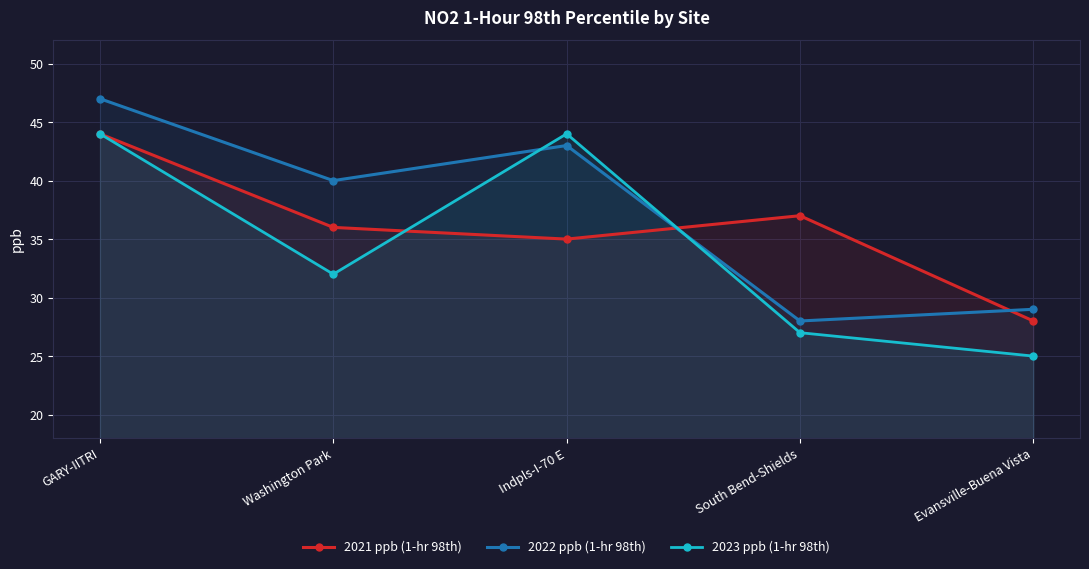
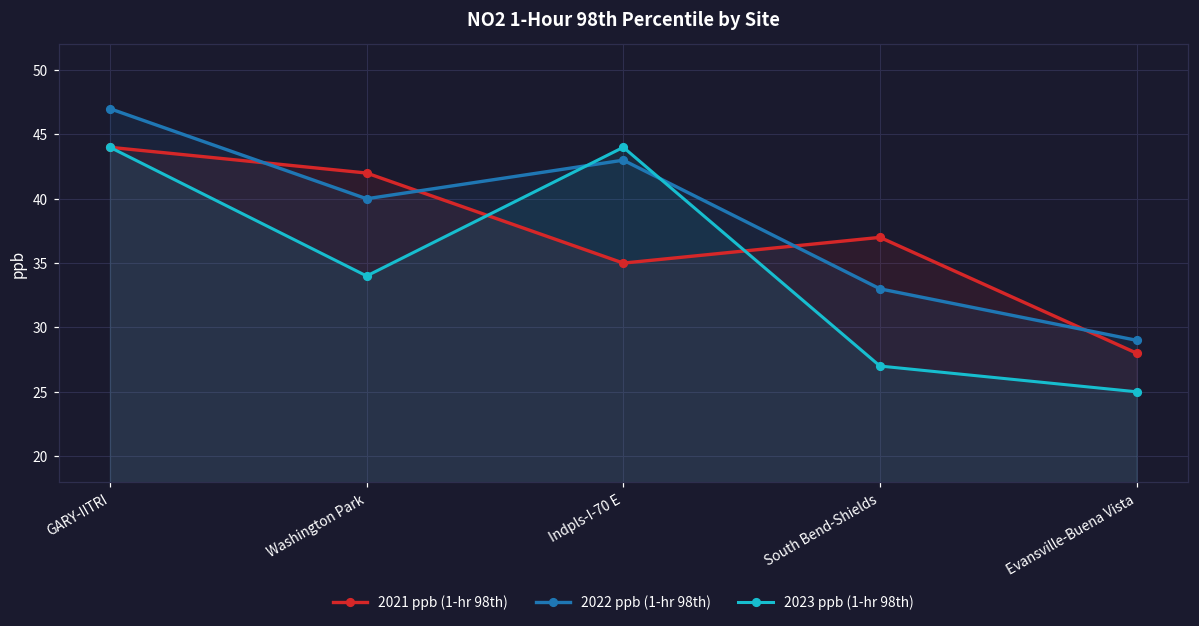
2021 ppb (1-hr 98th), Washington Park: 36 -> 42
2023 ppb (1-hr 98th), Washington Park: 32 -> 34
2022 ppb (1-hr 98th), South Bend-Shields: 28 -> 33
